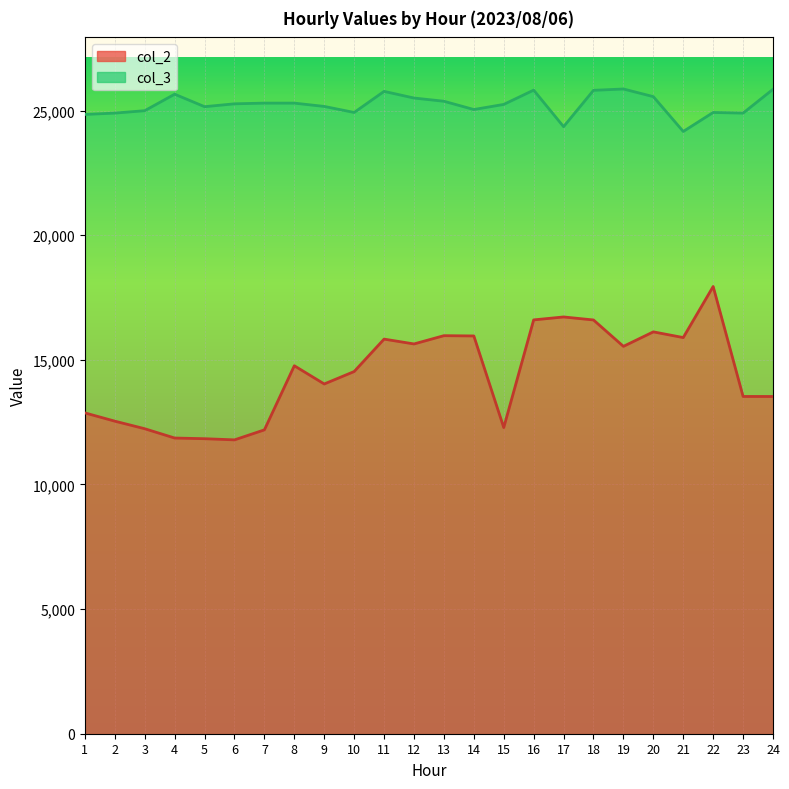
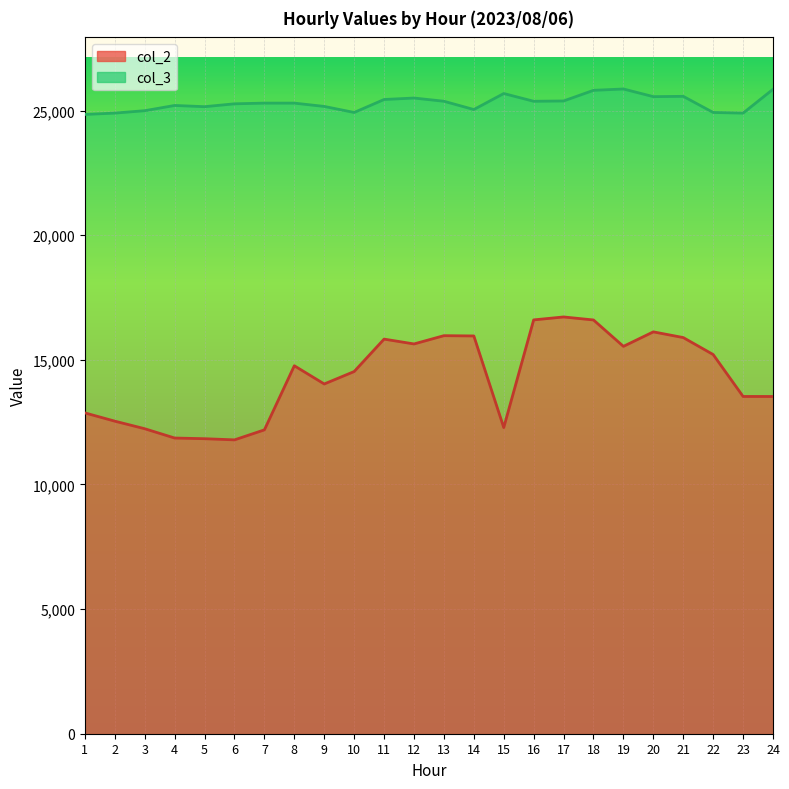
col_3, 4: 25,700 -> 25,200
col_3, 11: 25,800 -> 25,400
col_3, 15: 25,300 -> 25,700
col_3, 16: 25,800 -> 25,400
col_3, 17: 24,400 -> 25,400
col_3, 21: 24,200 -> 25,600
col_2, 22: 17,900 -> 15,200
